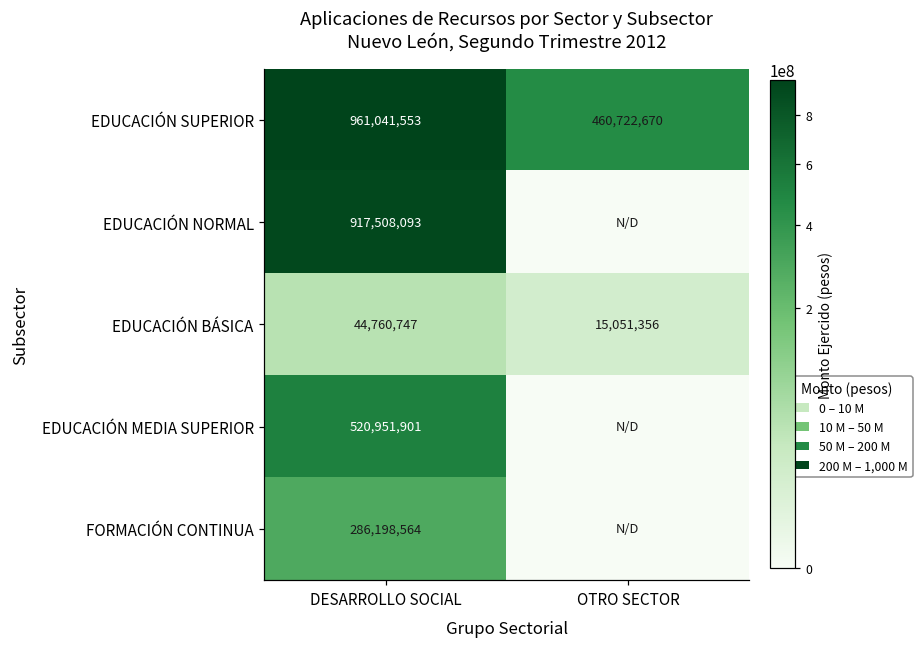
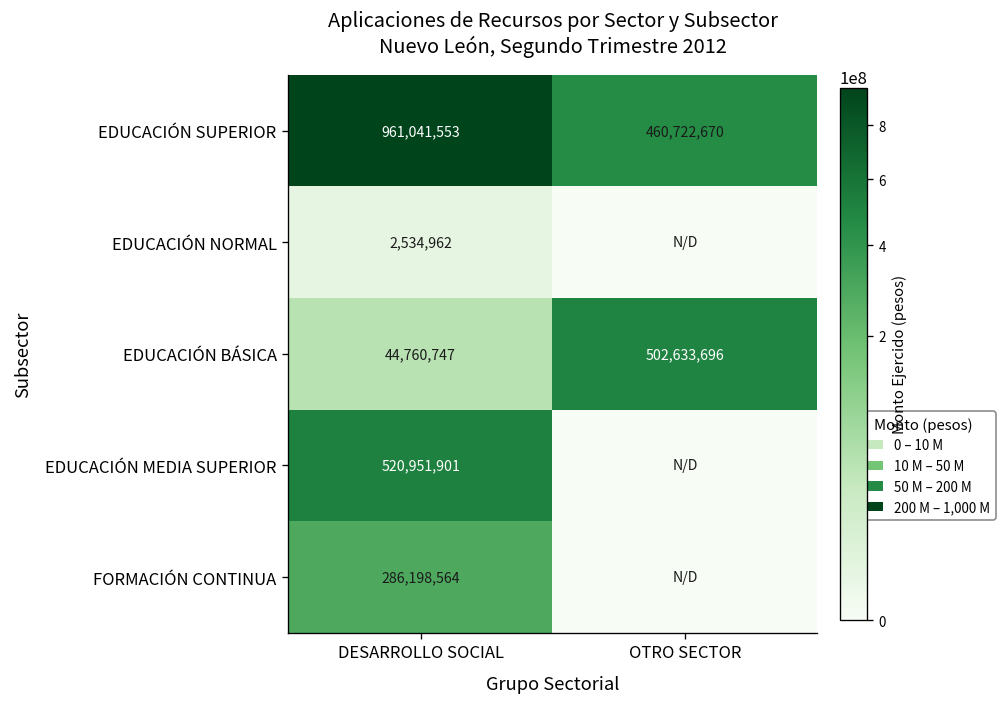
EDUCACIÓN NORMAL, DESARROLLO SOCIAL: 917,508,093 -> 2,534,962
EDUCACIÓN BÁSICA, OTRO SECTOR: 15,051,356 -> 502,633,696
